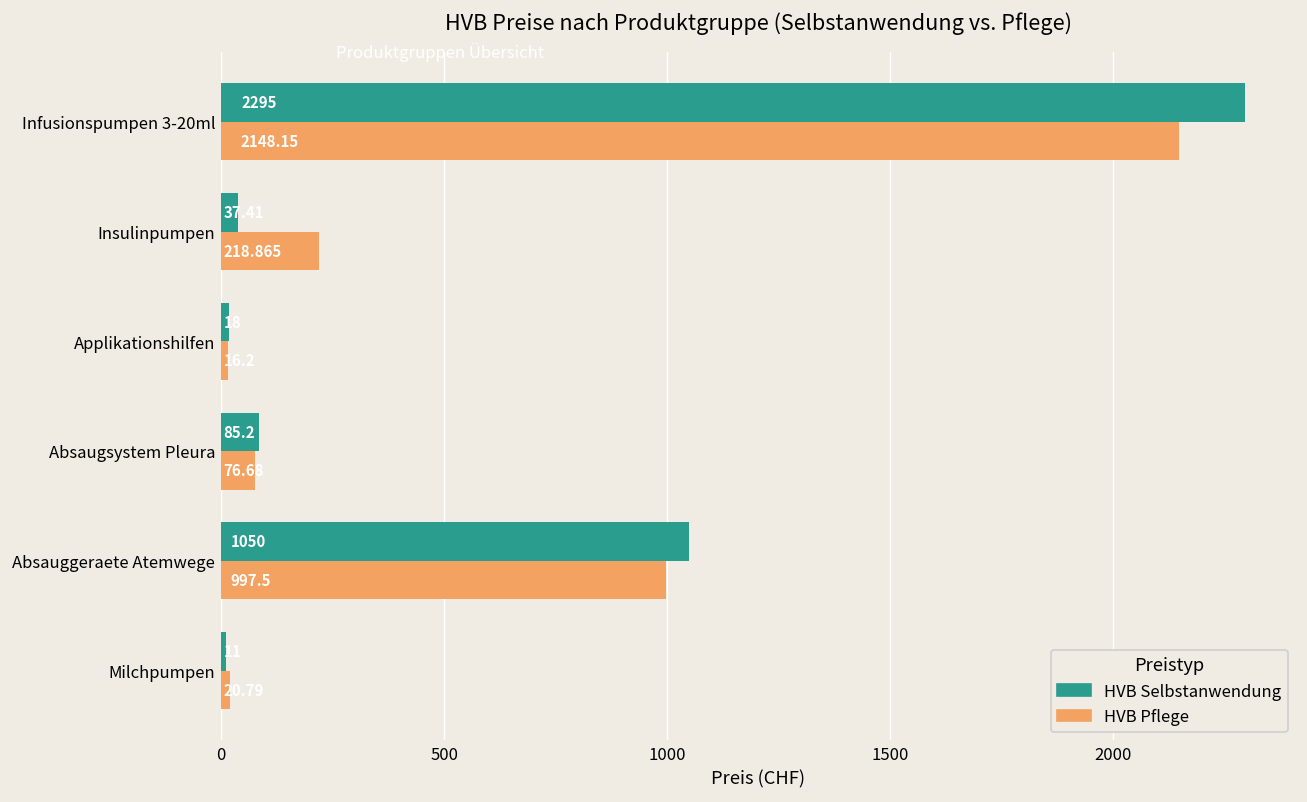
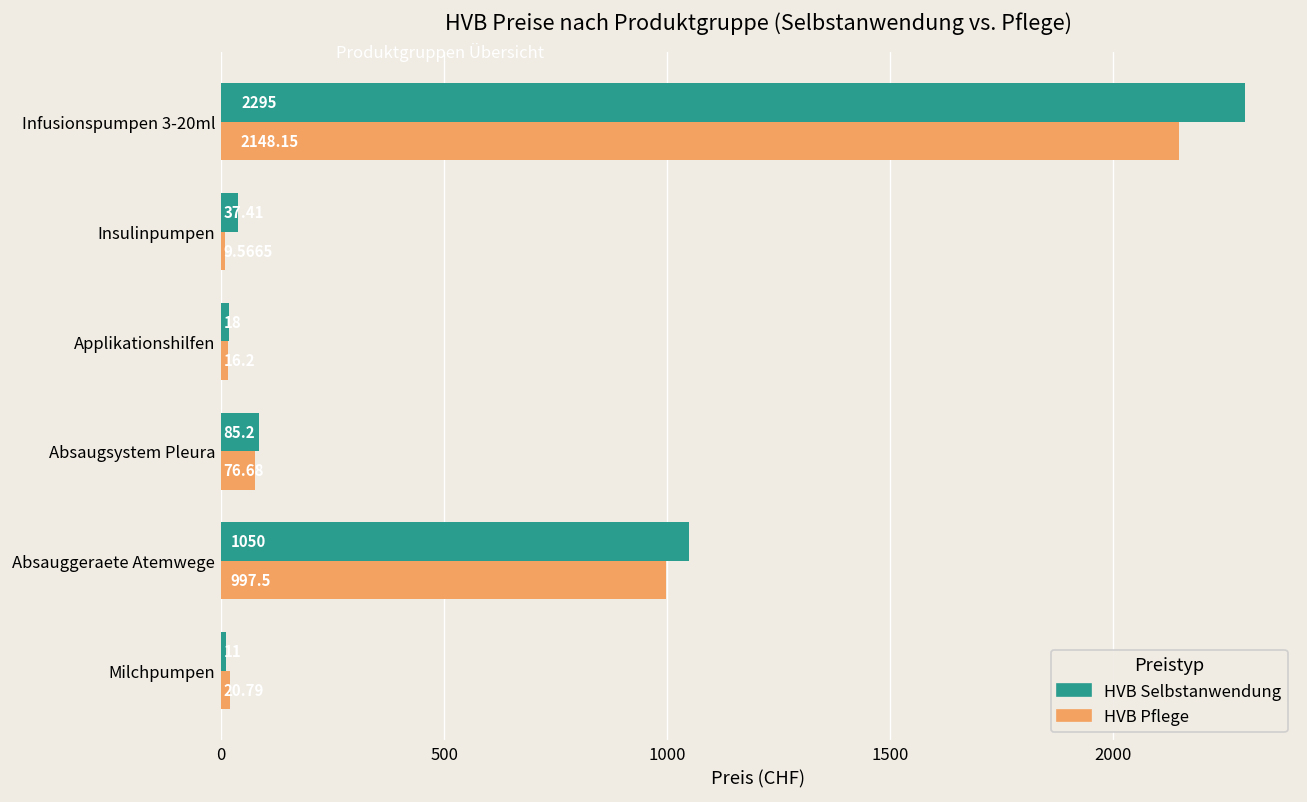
HVB Pflege, Insulinpumpen: 220 -> 10
